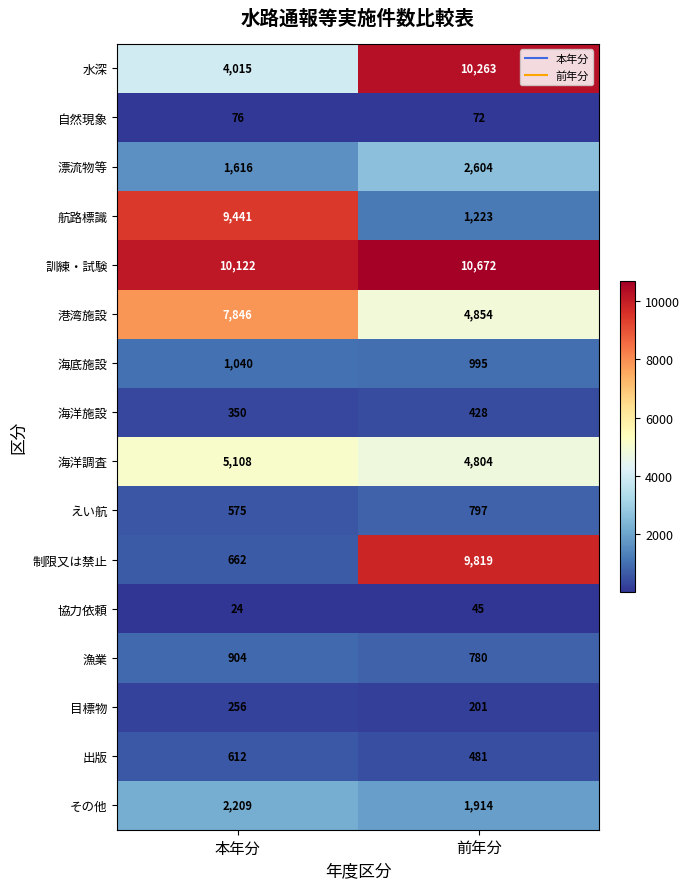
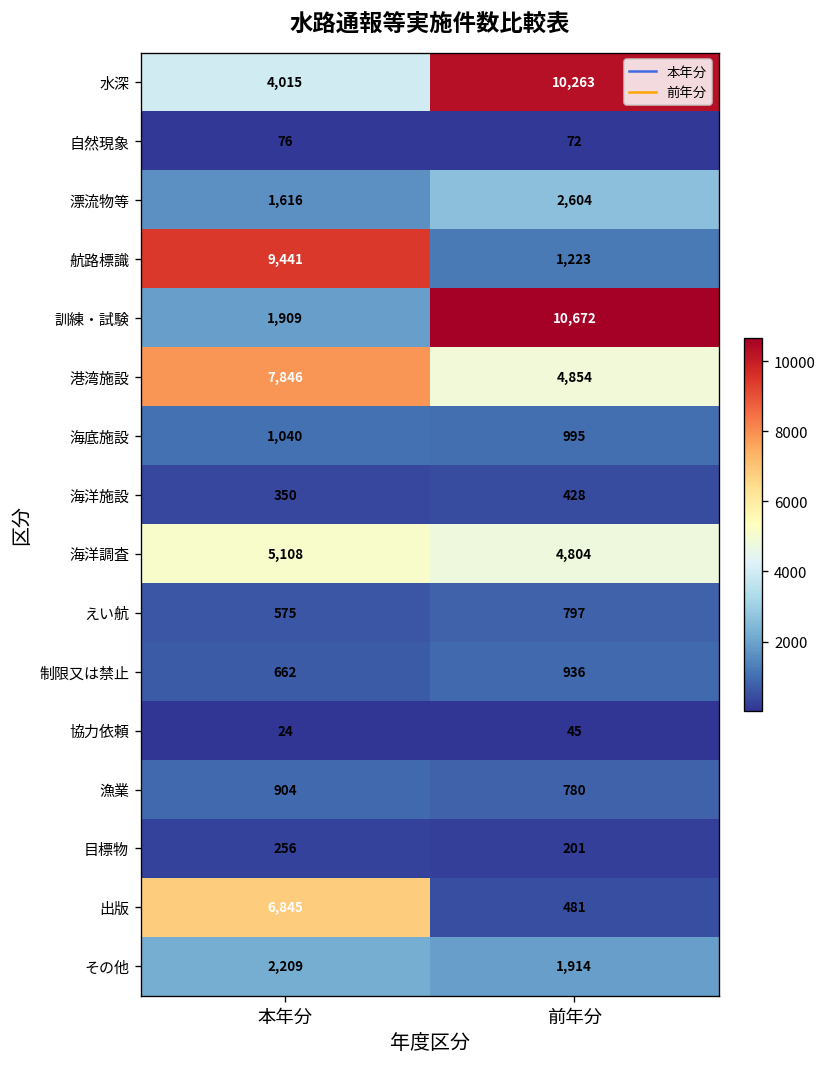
訓練・試験, 本年分: 10,122 -> 1,909
制限又は禁止, 前年分: 9,819 -> 936
出版, 本年分: 612 -> 6,845
